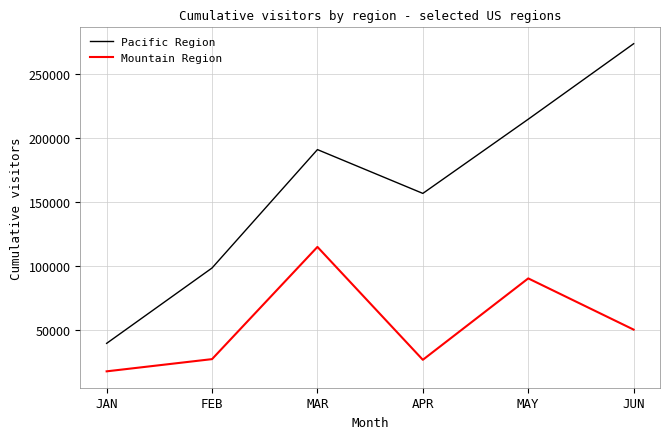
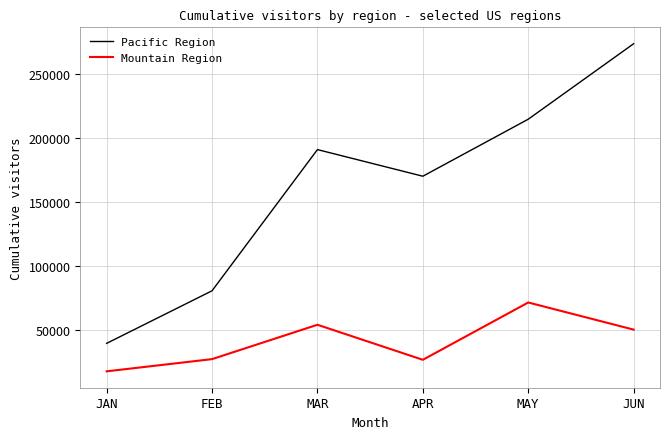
Pacific Region, FEB: 98000 -> 81000
Mountain Region, MAR: 115000 -> 54000
Pacific Region, APR: 157000 -> 170000
Mountain Region, MAY: 90000 -> 71000
